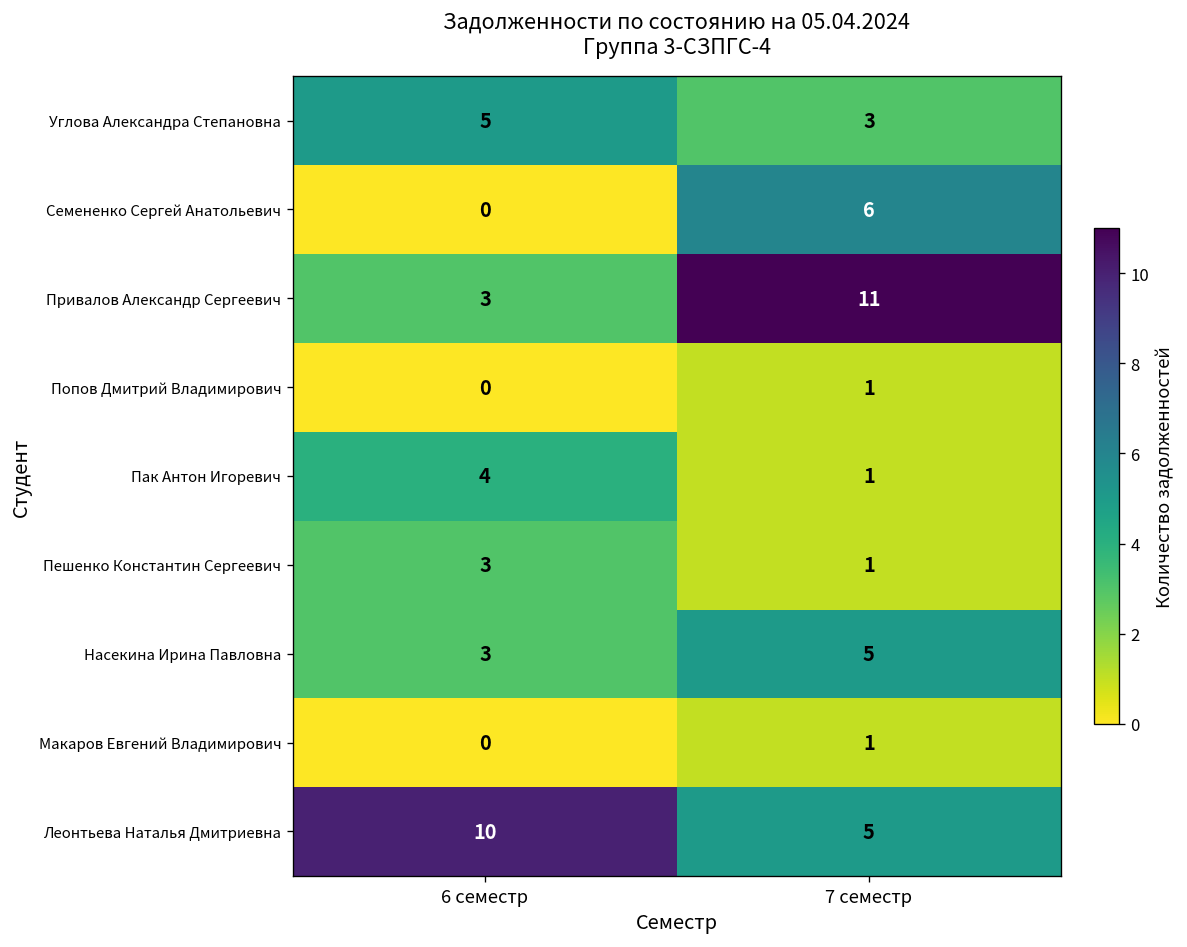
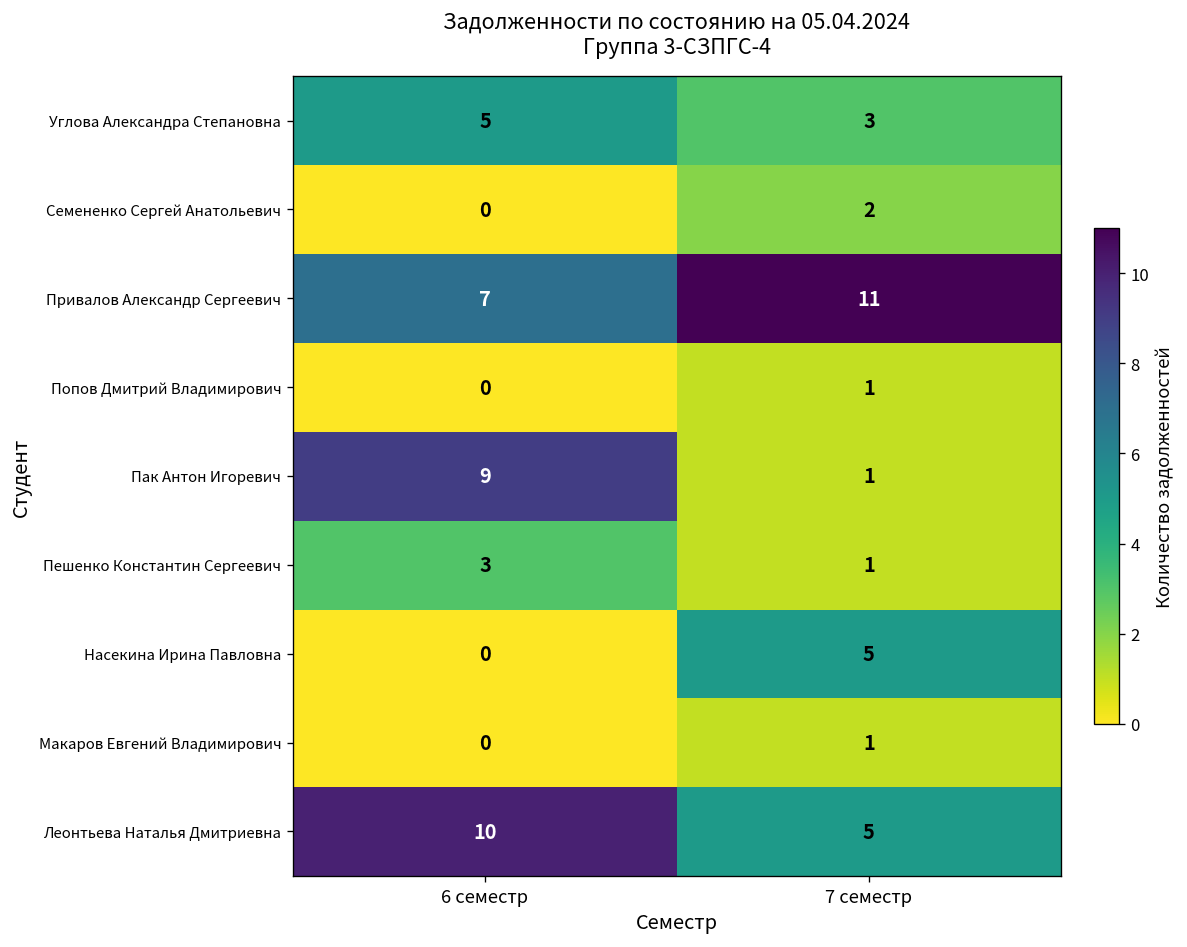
Семененко Сергей Анатольевич, 7 семестр: 6 -> 2
Привалов Александр Сергеевич, 6 семестр: 3 -> 7
Пак Антон Игоревич, 6 семестр: 4 -> 9
Насекина Ирина Павловна, 6 семестр: 3 -> 0
